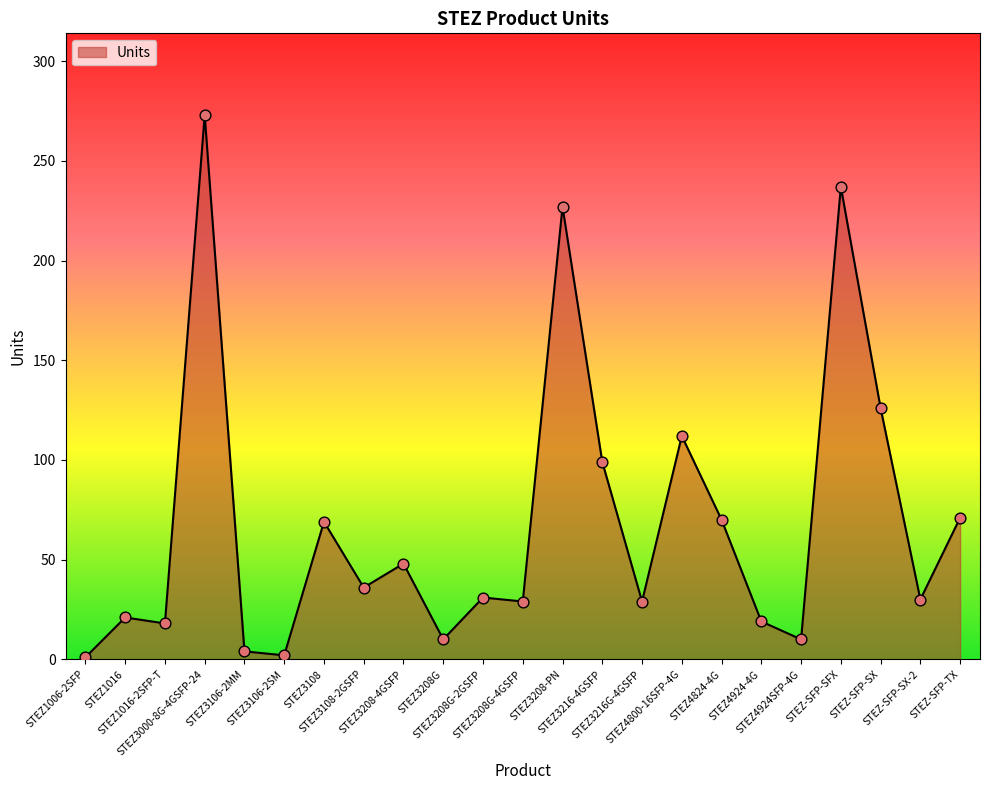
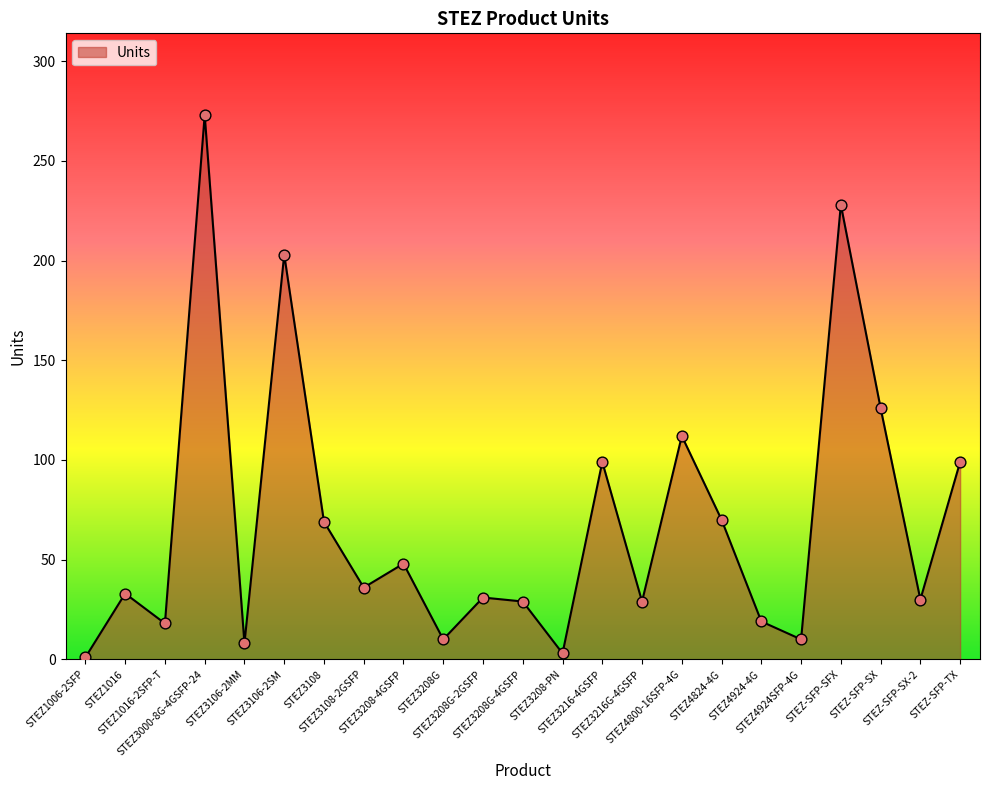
STEZ1016: 21 -> 33
STEZ3106-2MM: 4 -> 8
STEZ3106-2SM: 2 -> 203
STEZ3208-PN: 227 -> 3
STEZ-SFP-SFX: 237 -> 228
STEZ-SFP-TX: 71 -> 99
